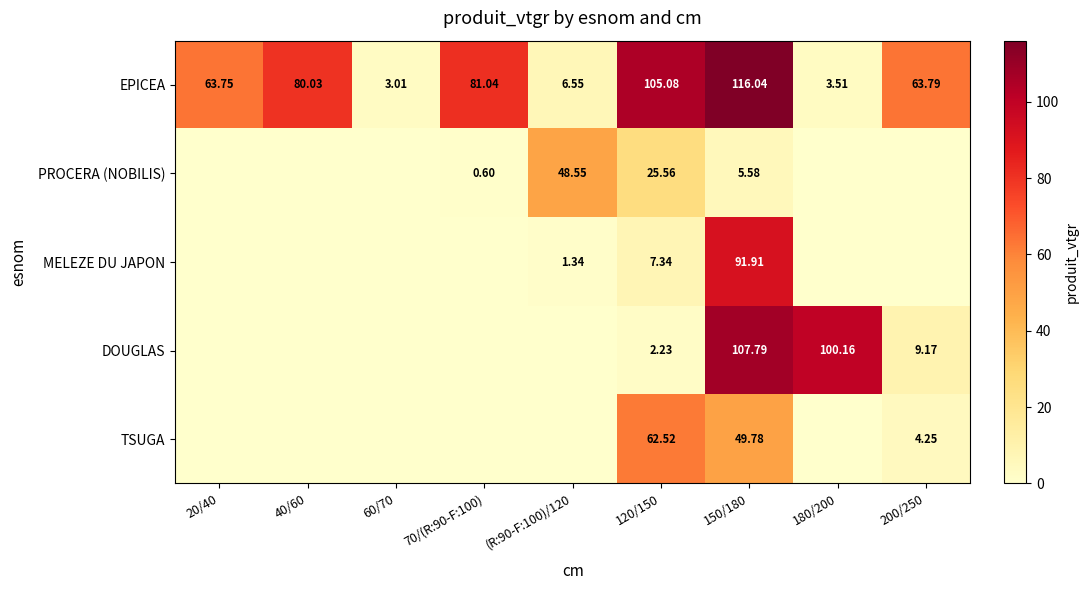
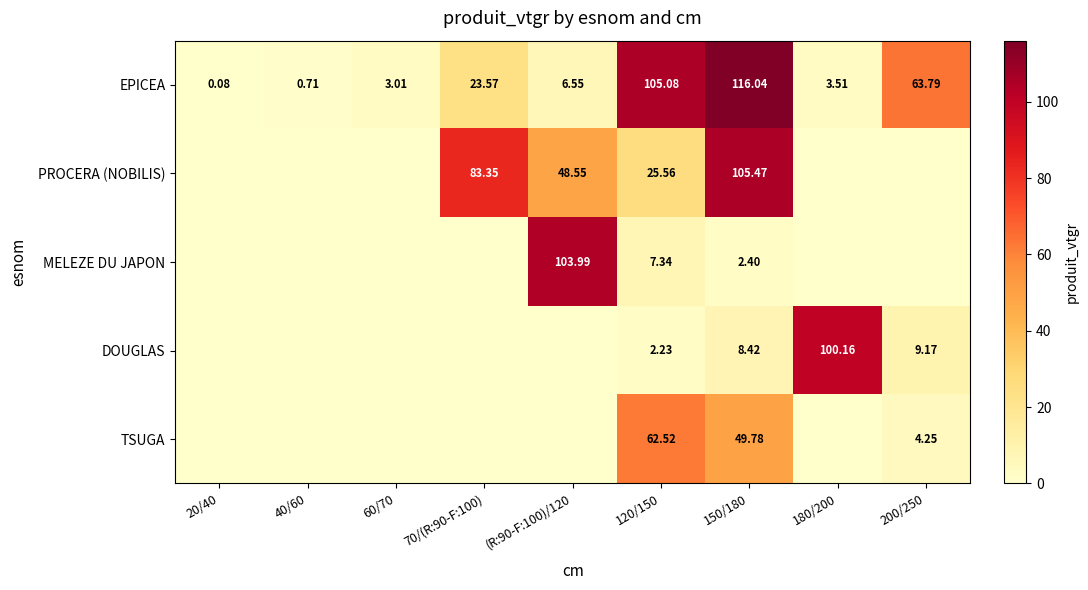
EPICEA, 20/40: 63.75 -> 0.08
EPICEA, 40/60: 80.03 -> 0.71
EPICEA, 70/(R:90-F:100): 81.04 -> 23.57
PROCERA (NOBILIS), 70/(R:90-F:100): 0.60 -> 83.35
PROCERA (NOBILIS), 150/180: 5.58 -> 105.47
MELEZE DU JAPON, (R:90-F:100)/120: 1.34 -> 103.99
MELEZE DU JAPON, 150/180: 91.91 -> 2.40
DOUGLAS, 150/180: 107.79 -> 8.42
